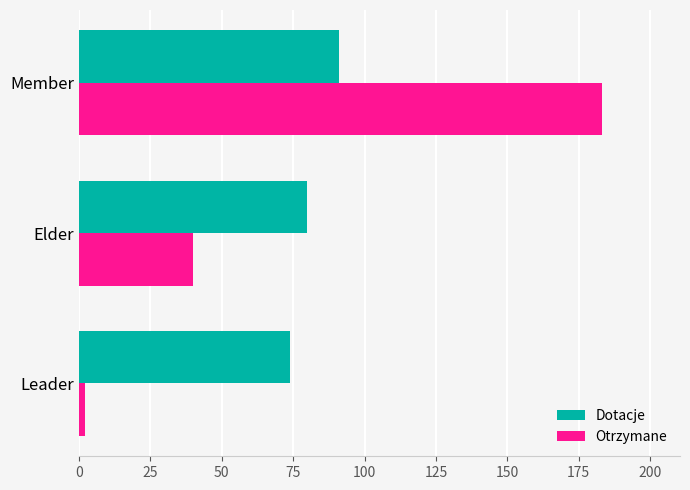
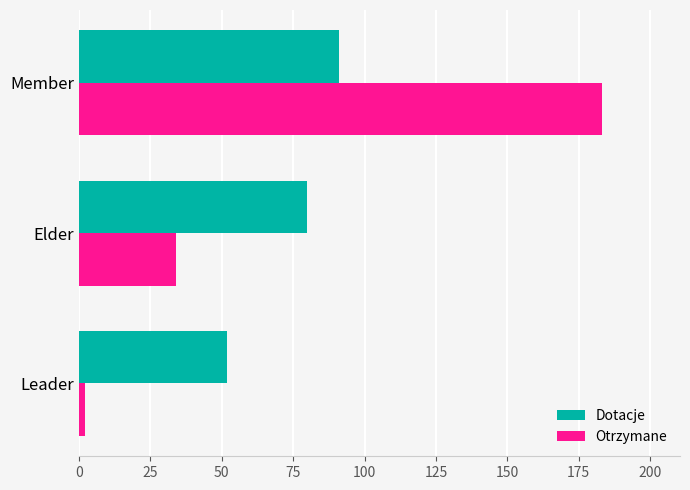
Otrzymane, Elder: 40 -> 34
Dotacje, Leader: 74 -> 52
